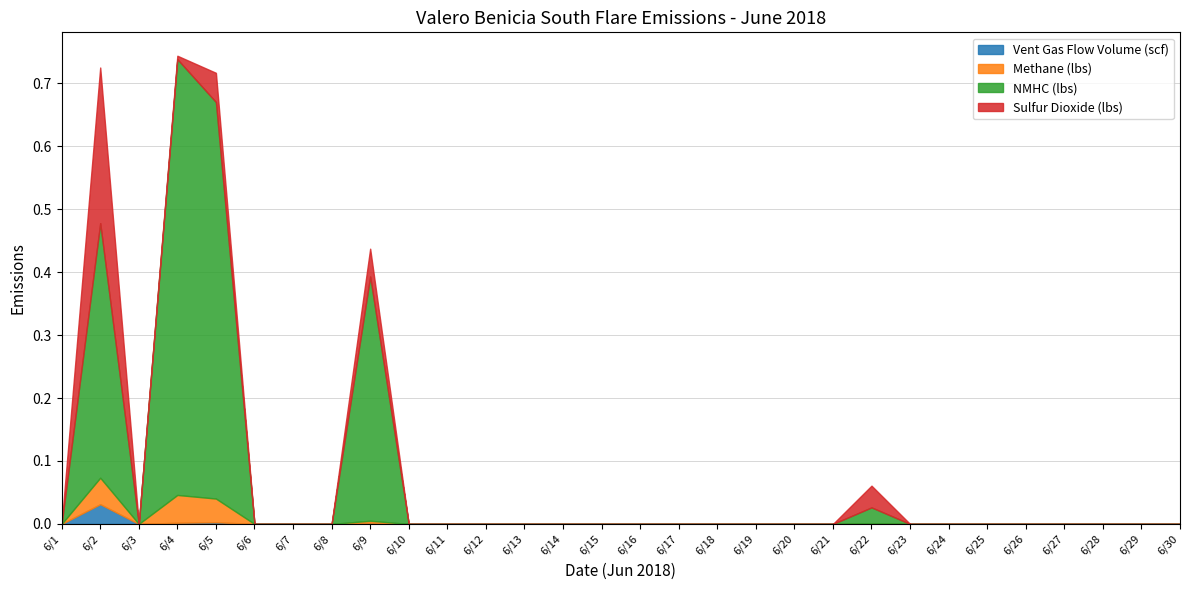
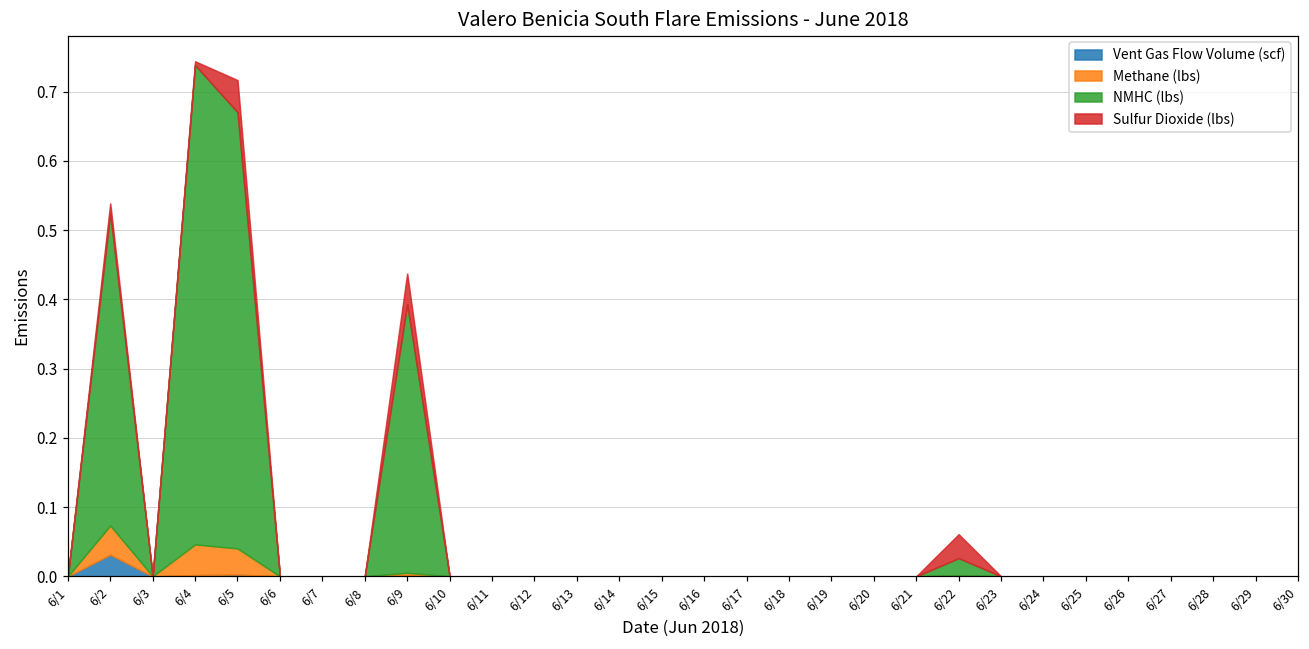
NMHC (lbs), 6/2: 0.40 -> 0.45
Sulfur Dioxide (lbs), 6/2: 0.25 -> 0.01
